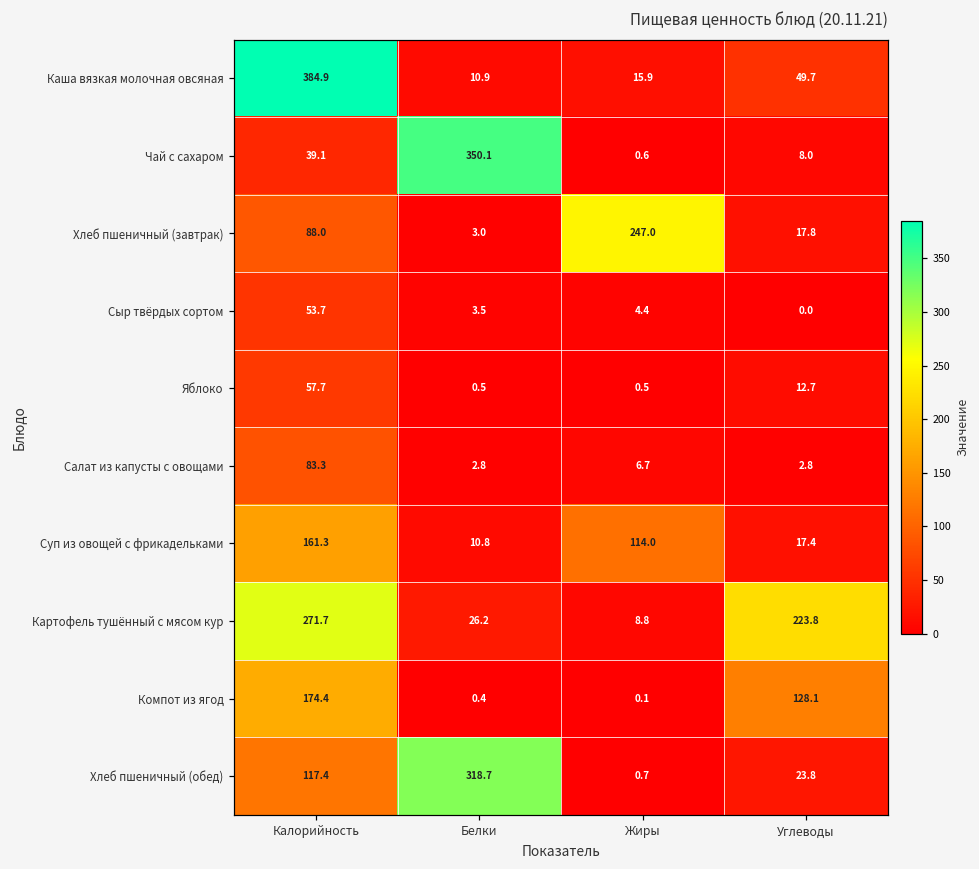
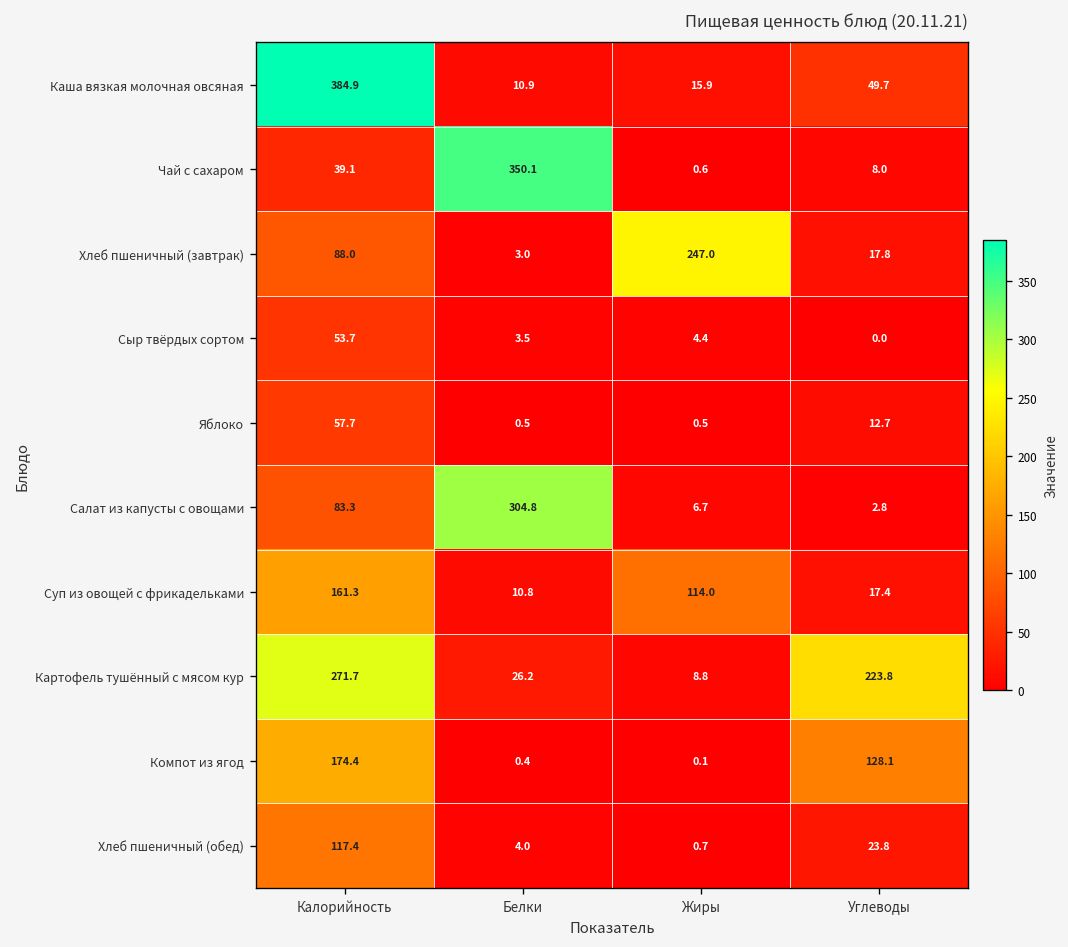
Салат из капусты с овощами, Белки: 2.8 -> 304.8
Хлеб пшеничный (обед), Белки: 318.7 -> 4.0
